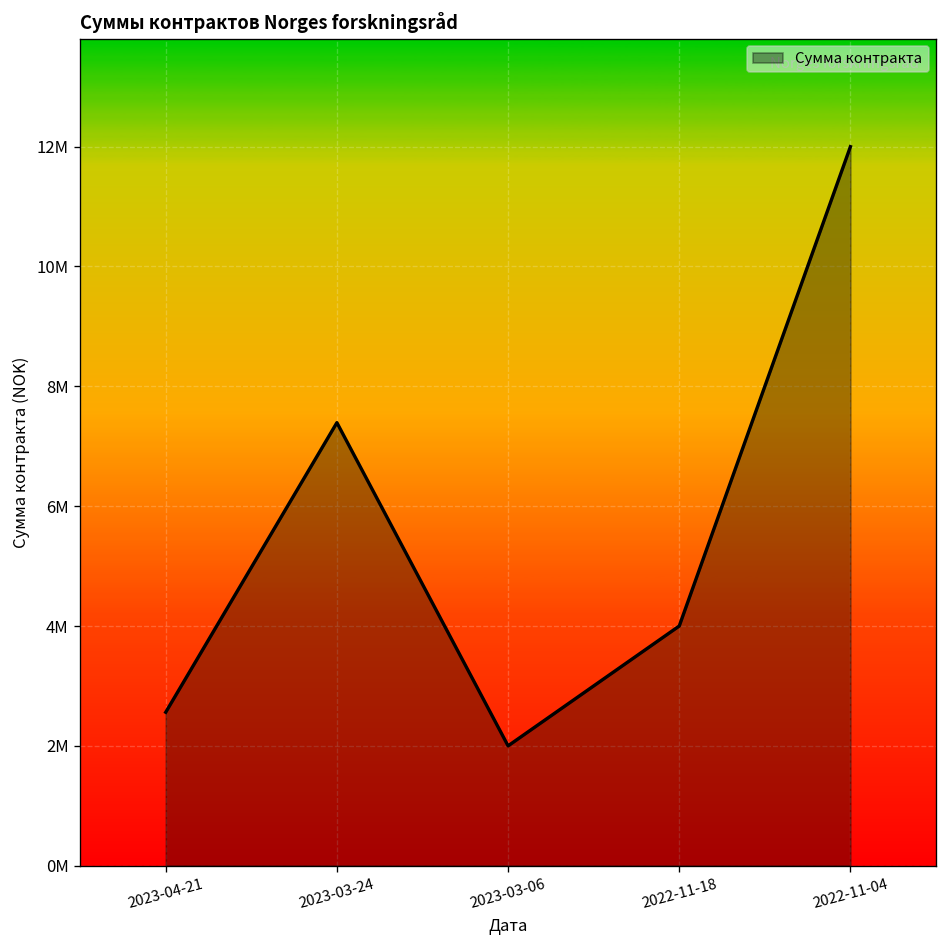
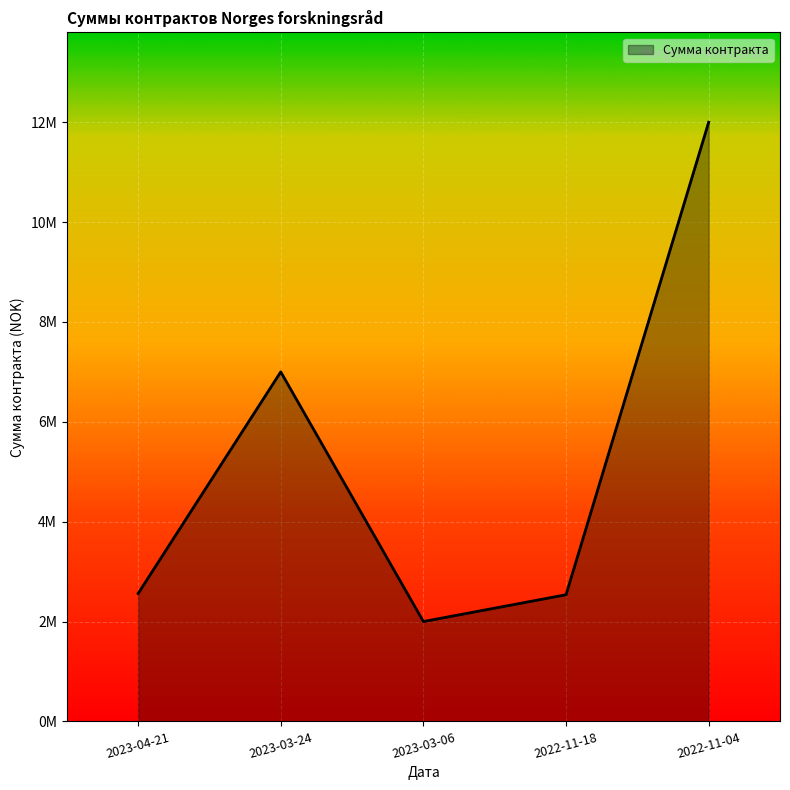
2023-03-24: 7400000 -> 7000000
2022-11-18: 4000000 -> 2500000
